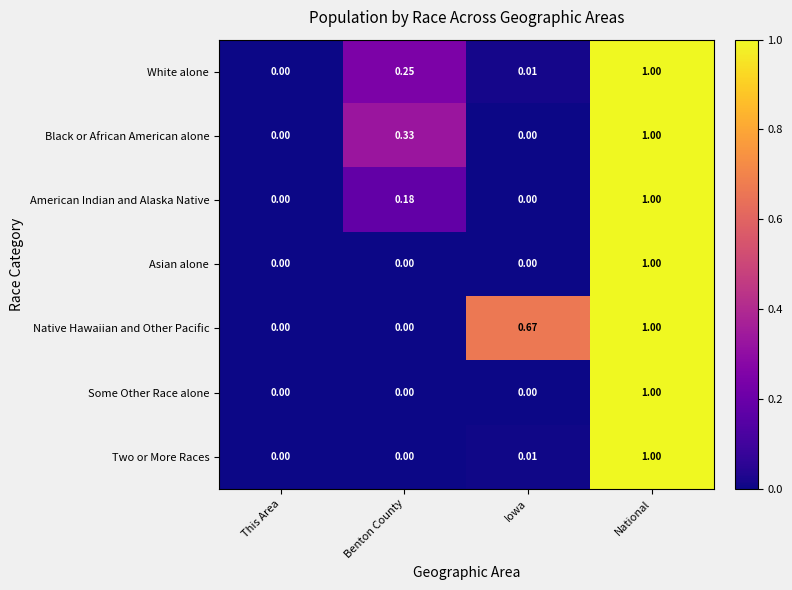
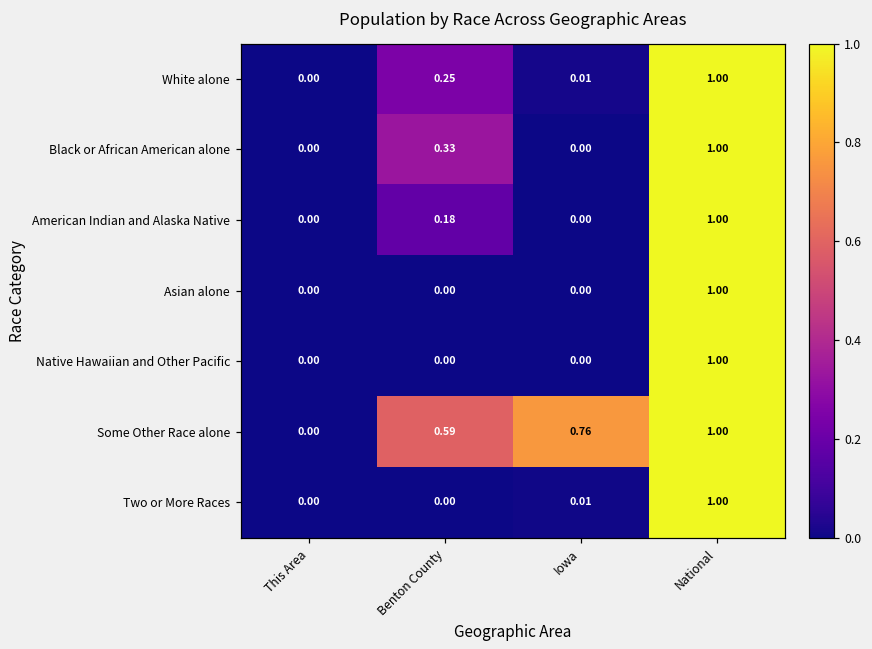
Native Hawaiian and Other Pacific, Iowa: 0.67 -> 0.00
Some Other Race alone, Benton County: 0.00 -> 0.59
Some Other Race alone, Iowa: 0.00 -> 0.76
